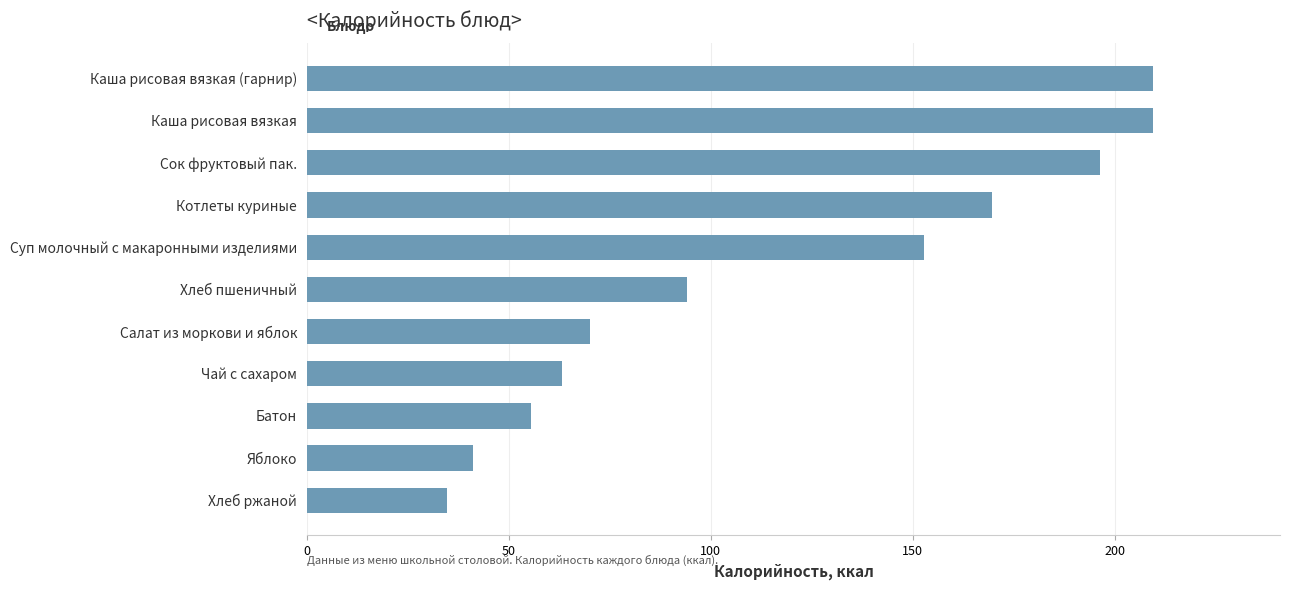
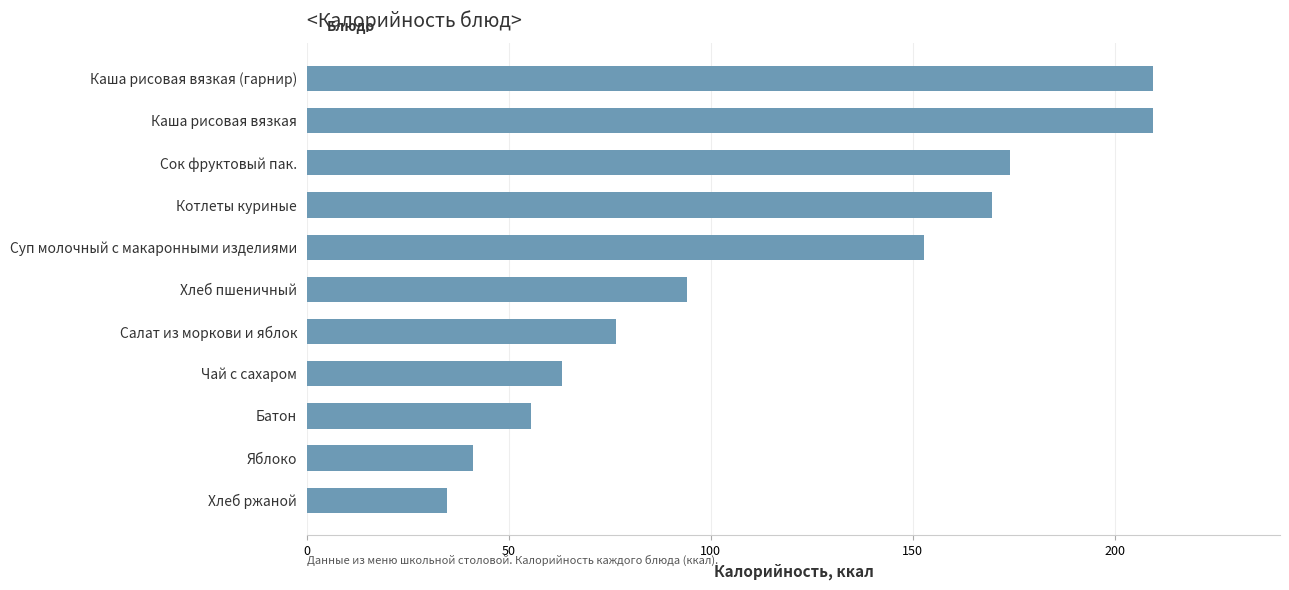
Сок фруктовый пак.: 196 -> 174
Салат из моркови и яблок: 70 -> 77
